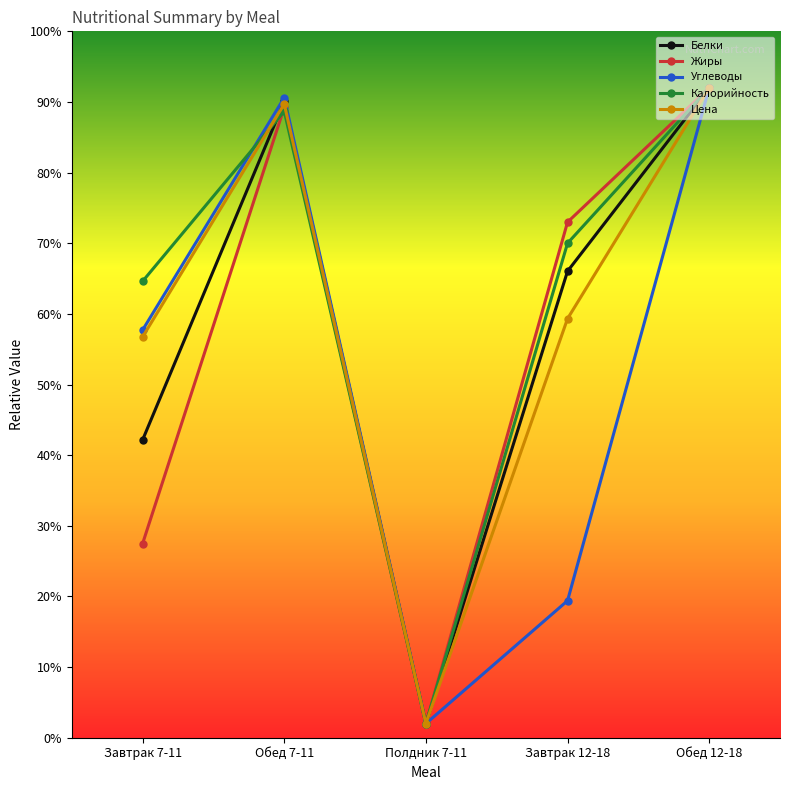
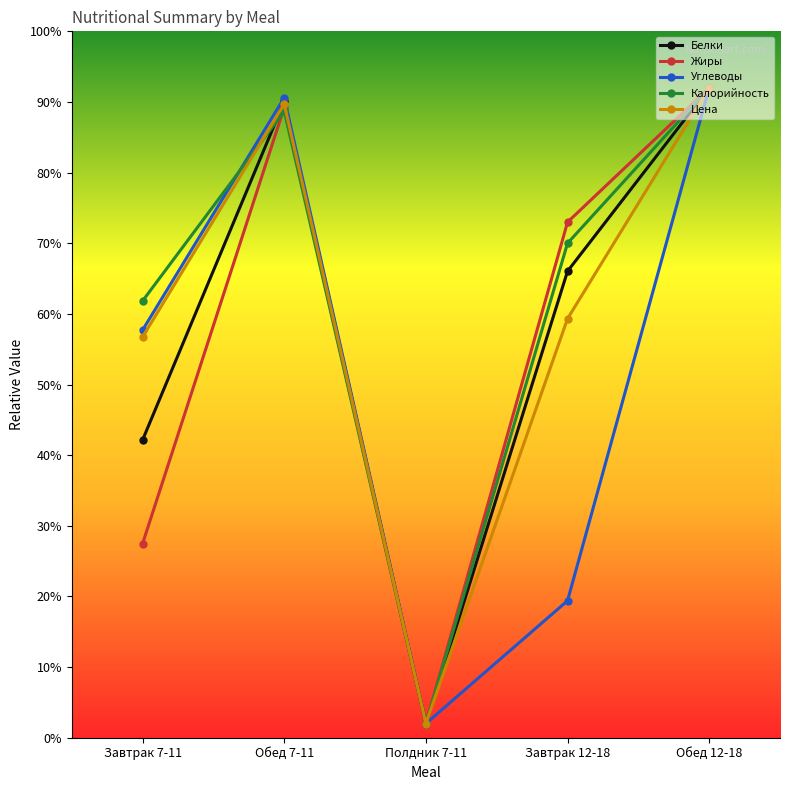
Калорийность, Завтрак 7-11: 65% -> 62%
